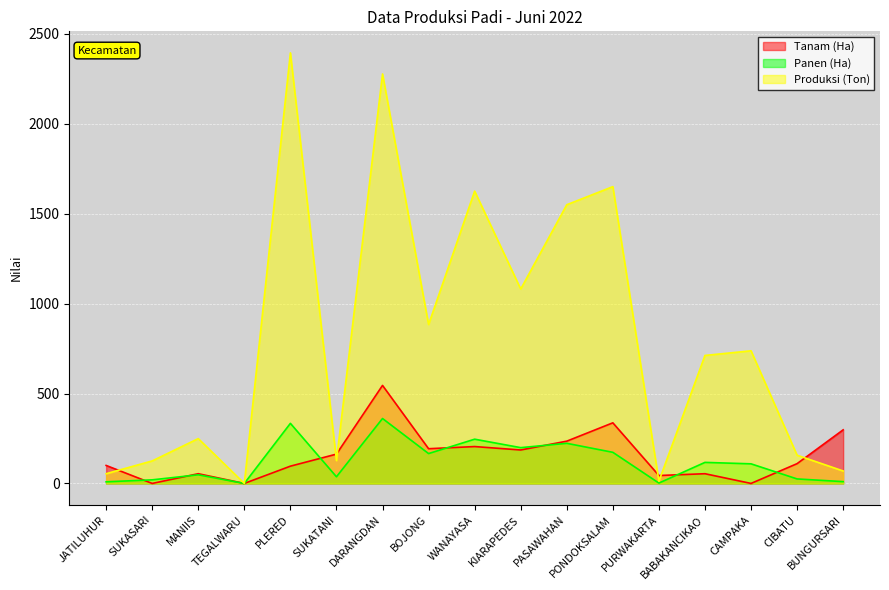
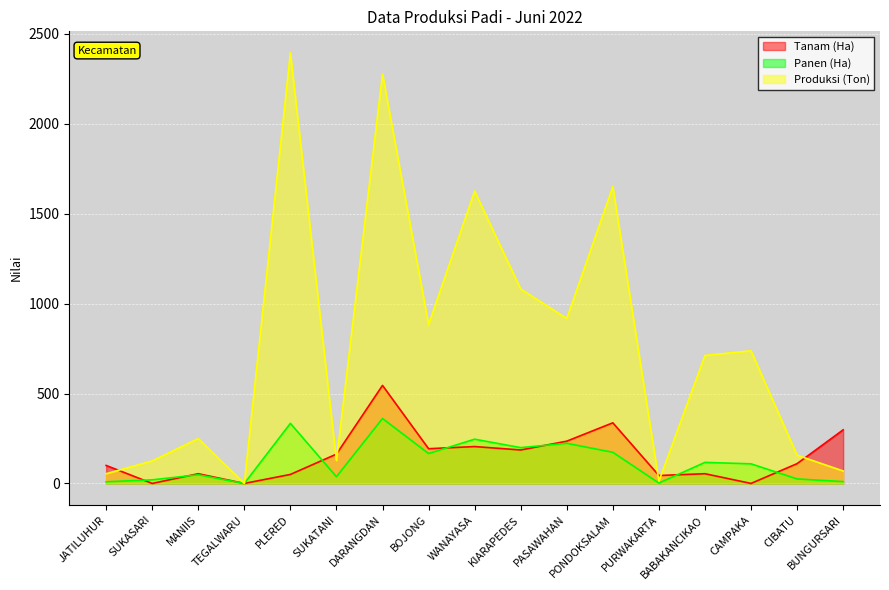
Tanam (Ha), PLERED: 100 -> 50
Produksi (Ton), PASAWAHAN: 1550 -> 920
